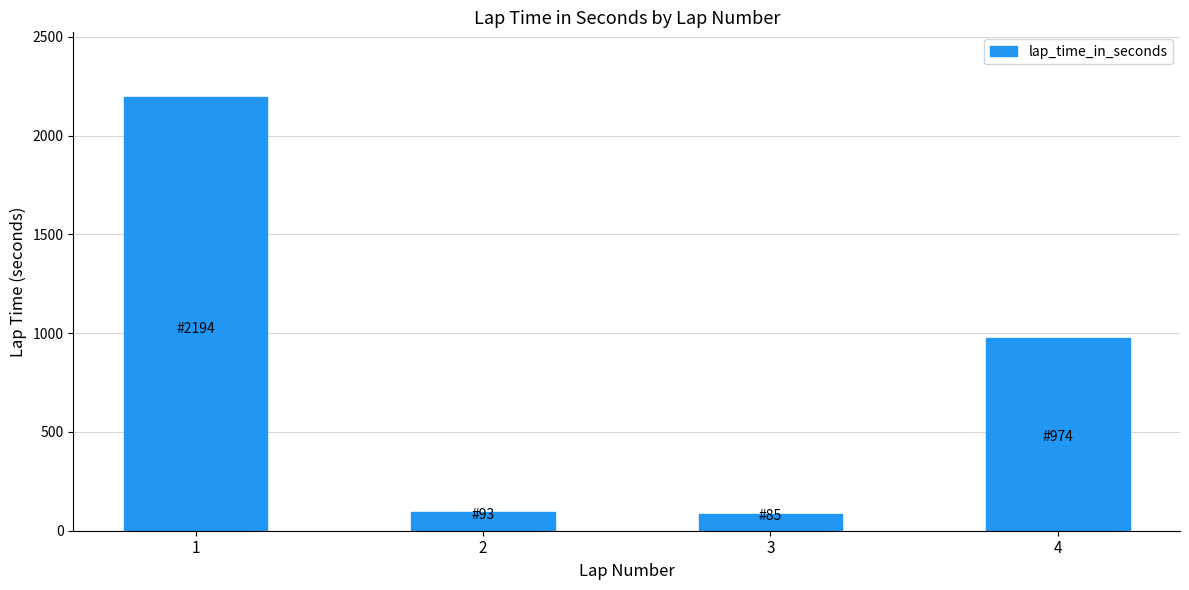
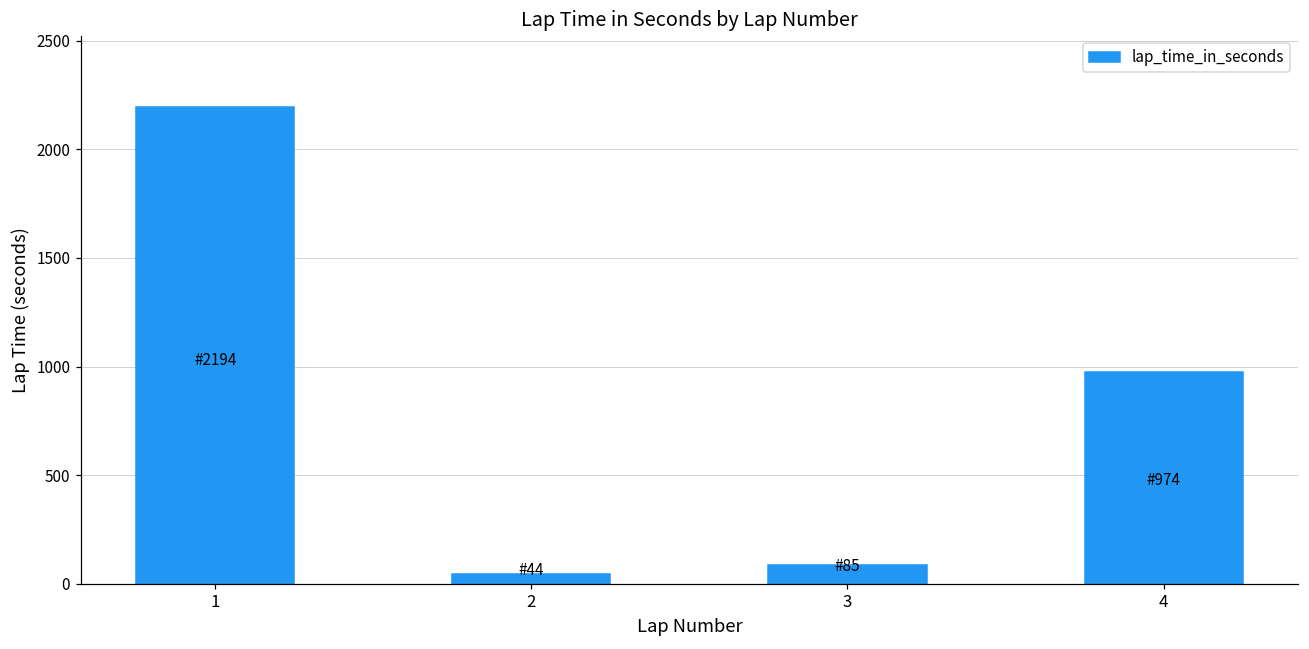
2: 93 -> 44
